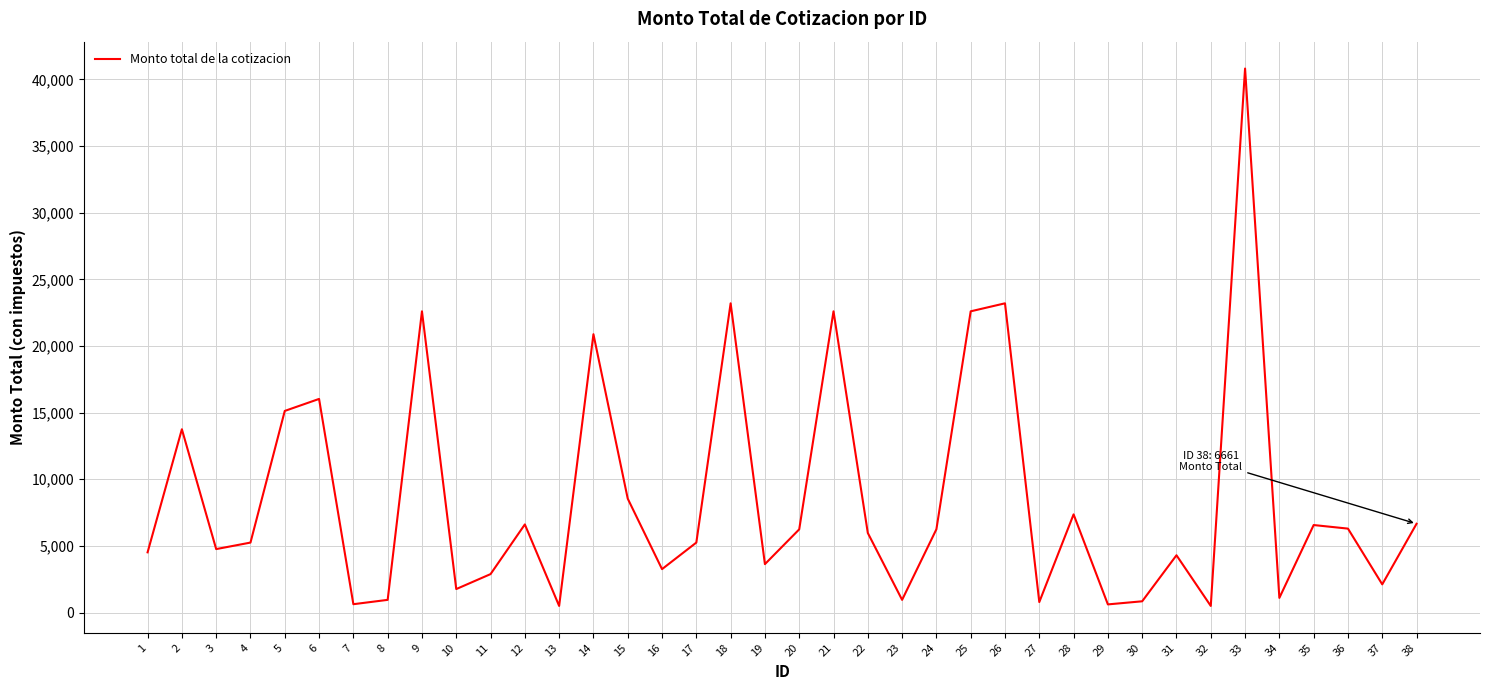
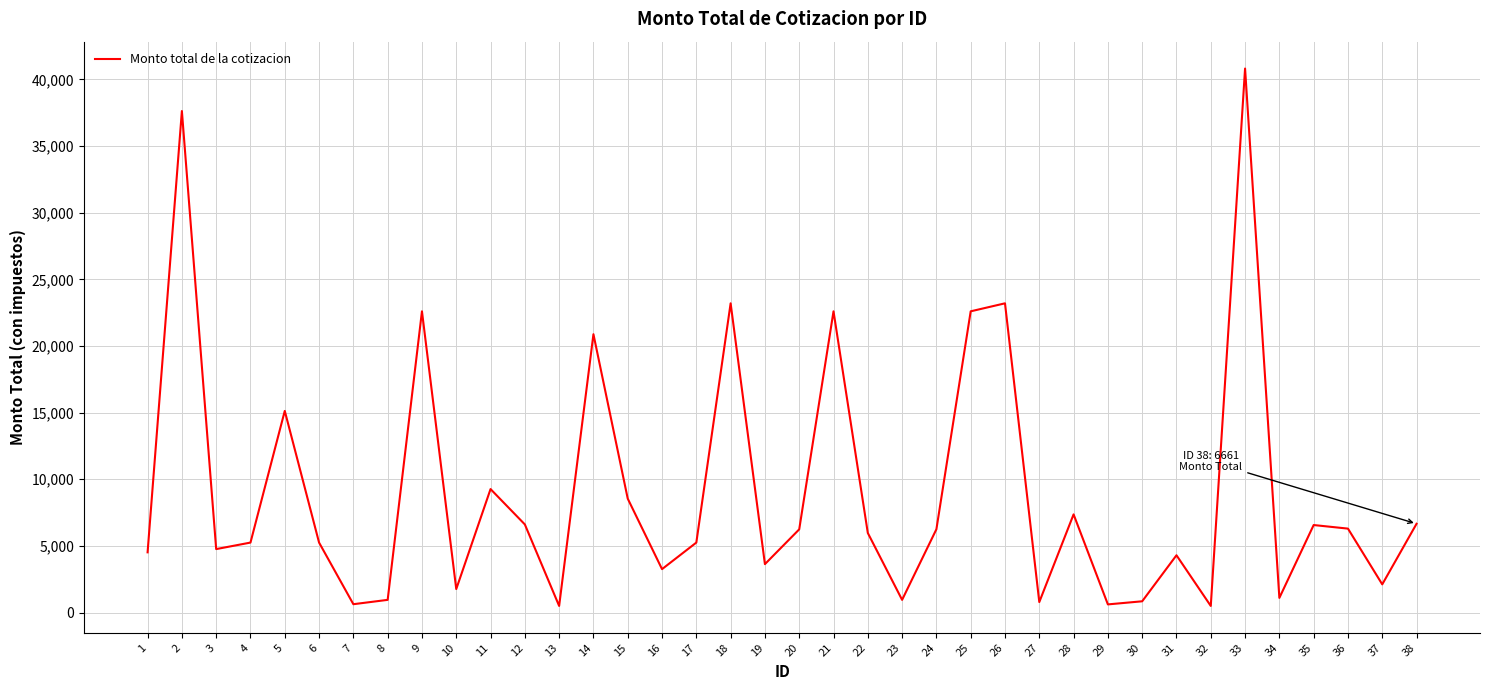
2: 13,800 -> 37,600
6: 16,000 -> 5,300
11: 2,900 -> 9,300
